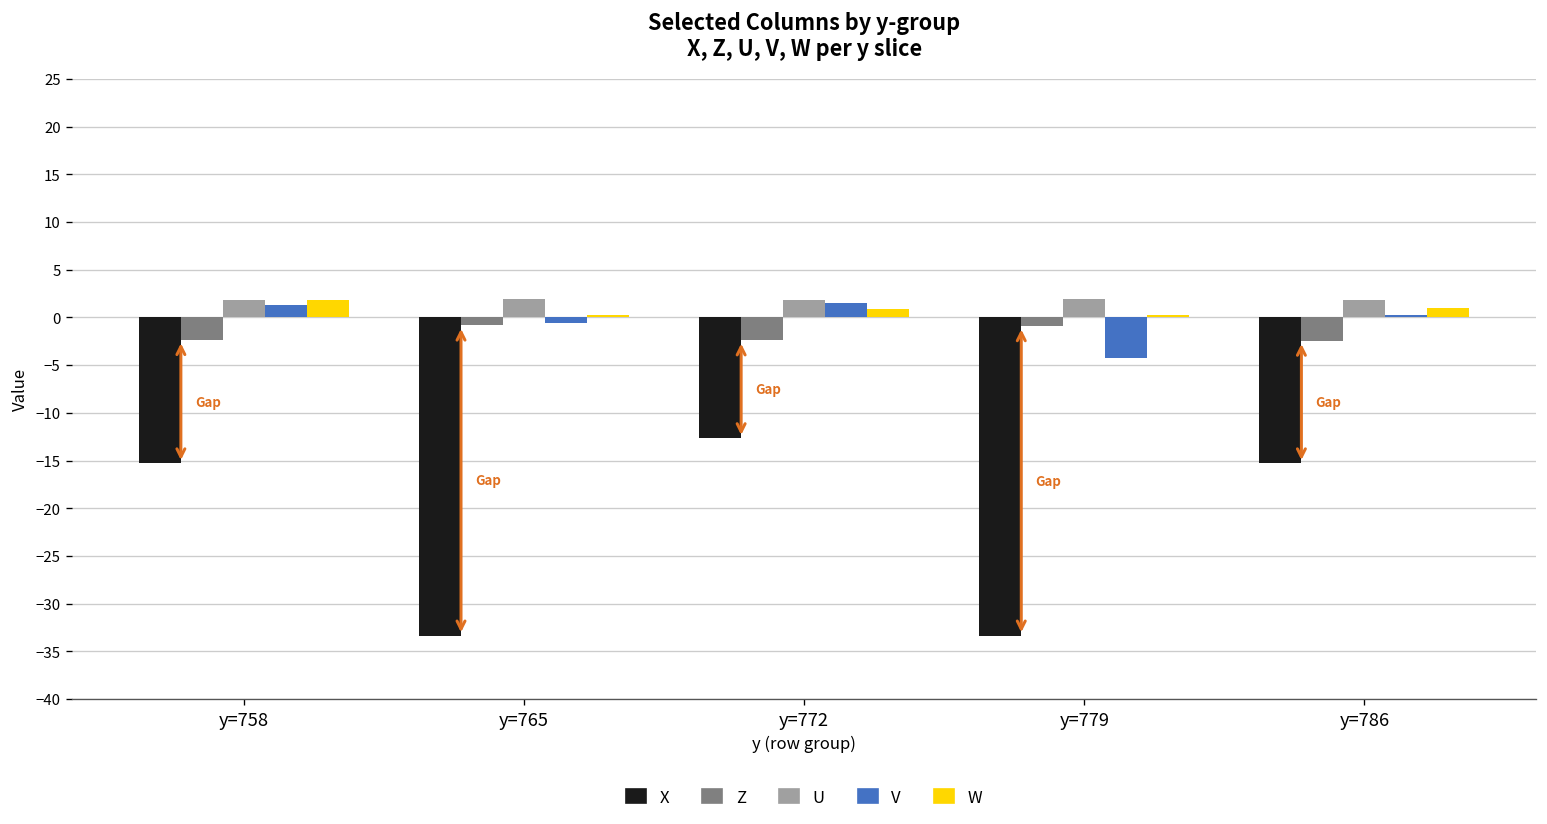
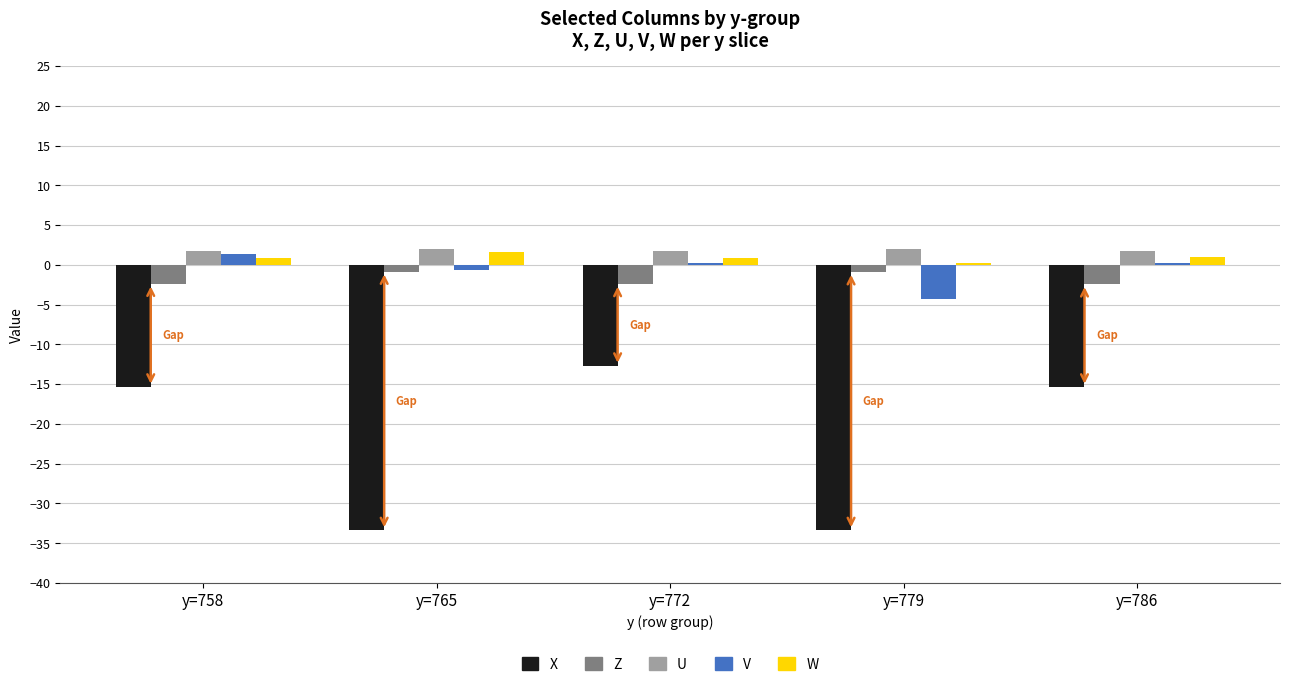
W, y=758: 2 -> 1
W, y=765: 0 -> 2
V, y=772: 1 -> 0
